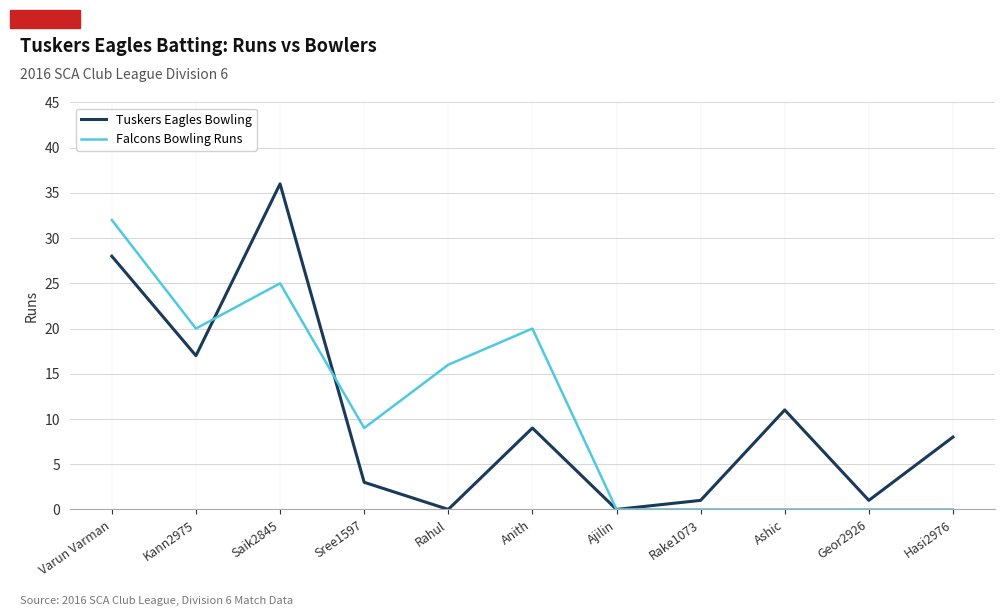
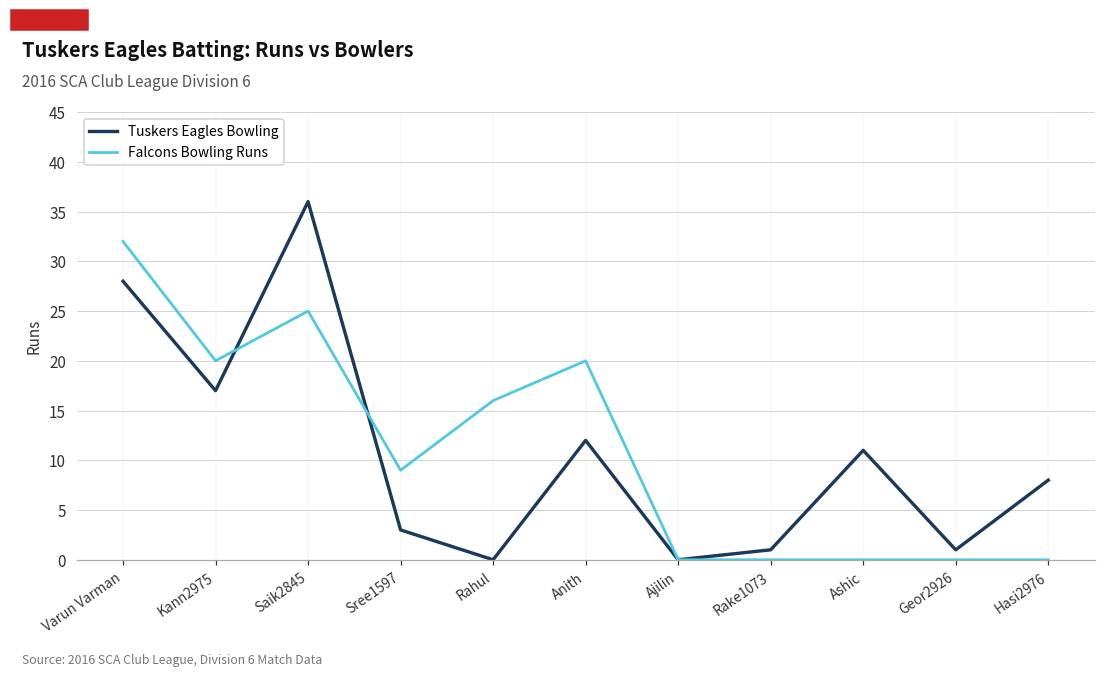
Tuskers Eagles Bowling, Anith: 9 -> 12
